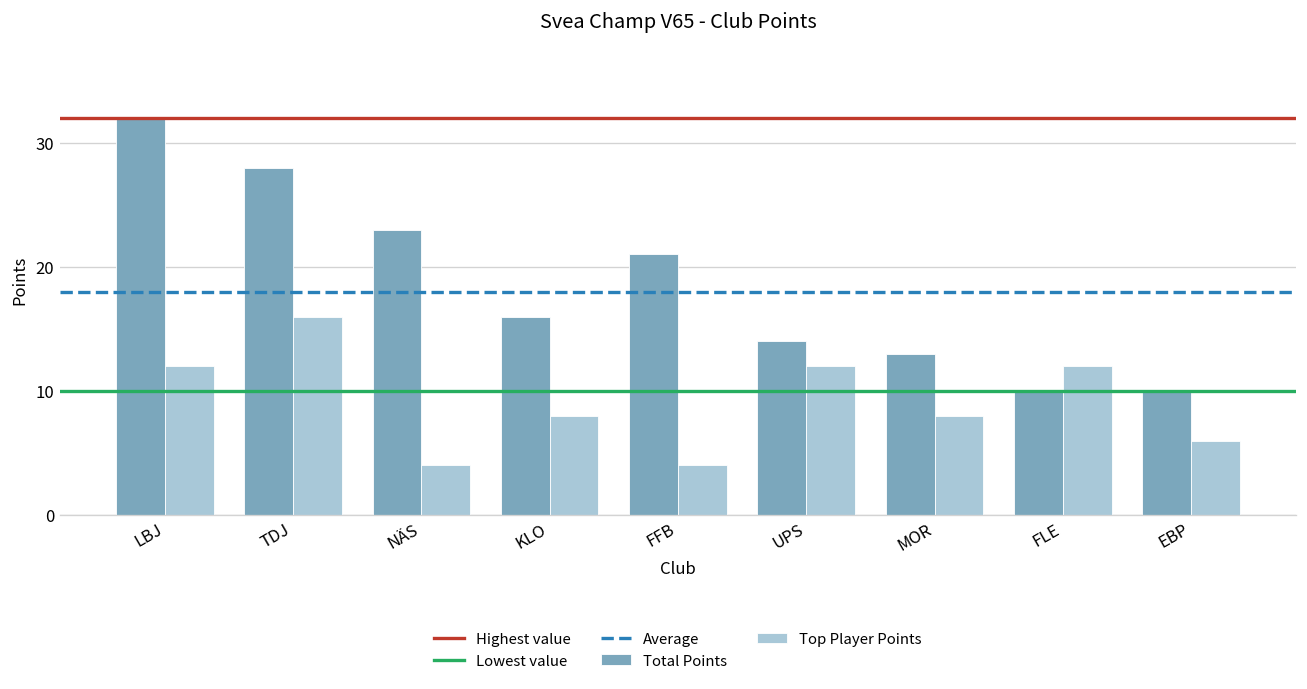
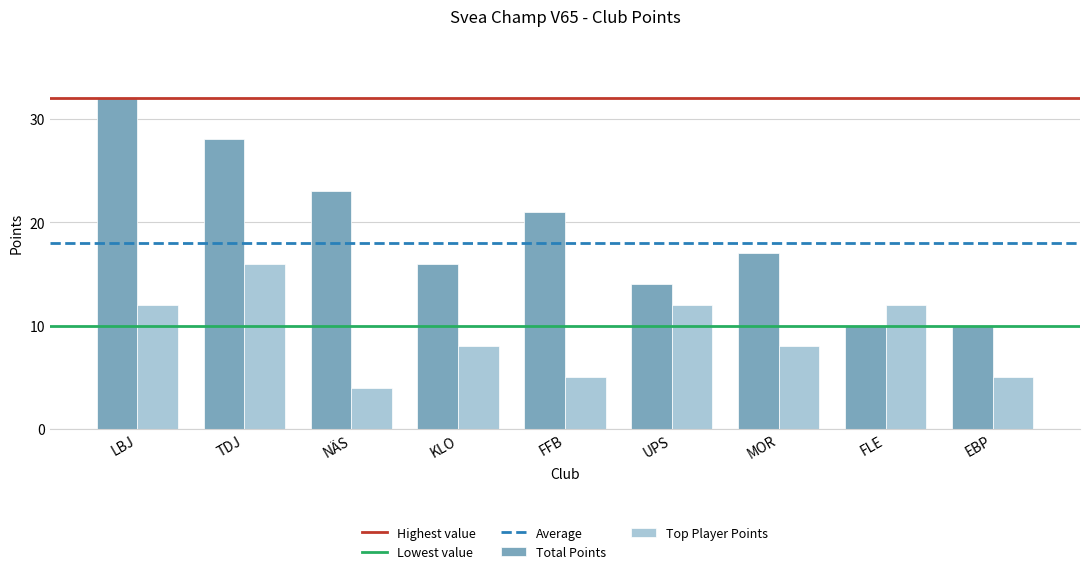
Top Player Points, FFB: 4 -> 5
Total Points, MOR: 13 -> 17
Top Player Points, EBP: 6 -> 5
